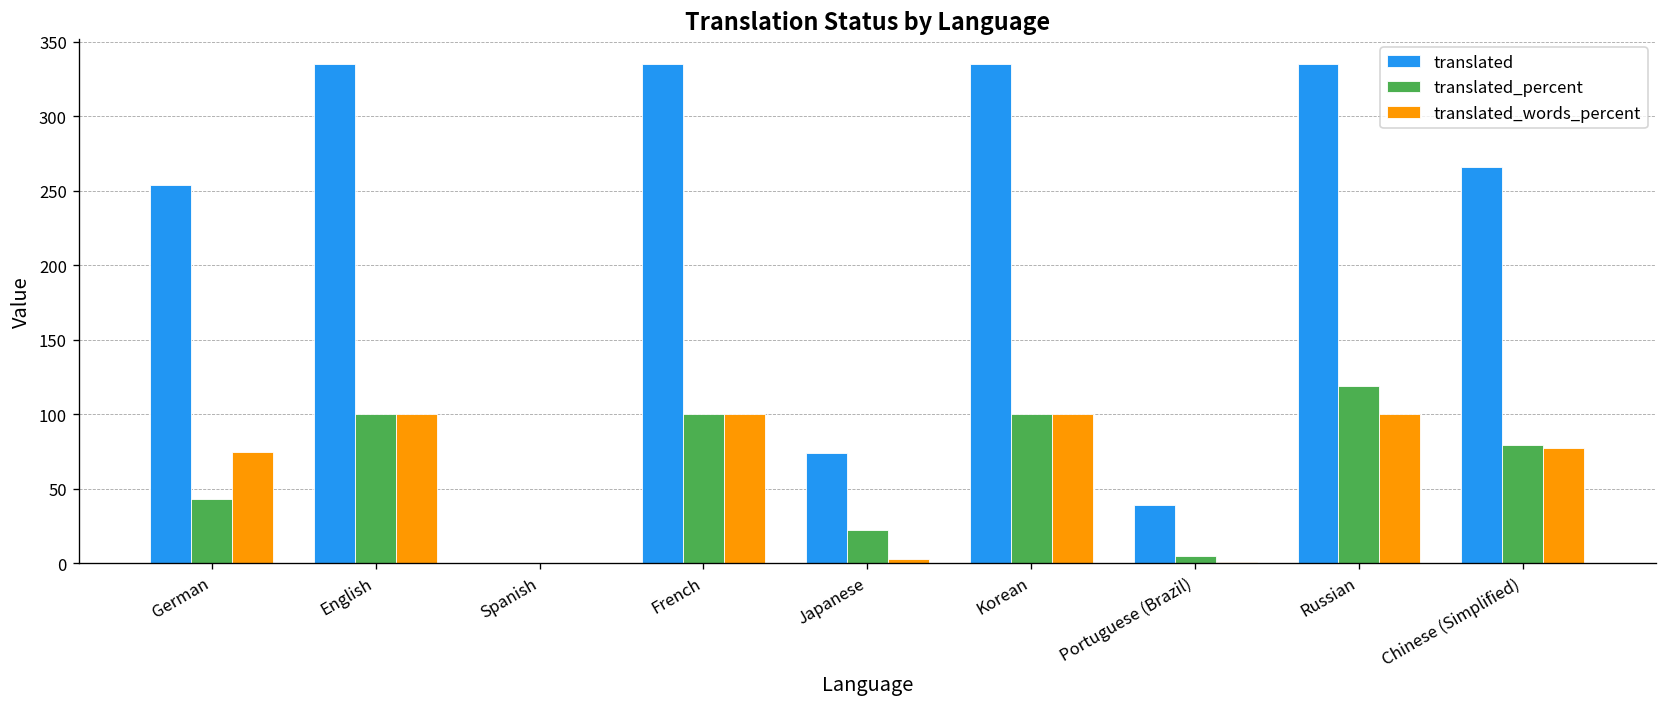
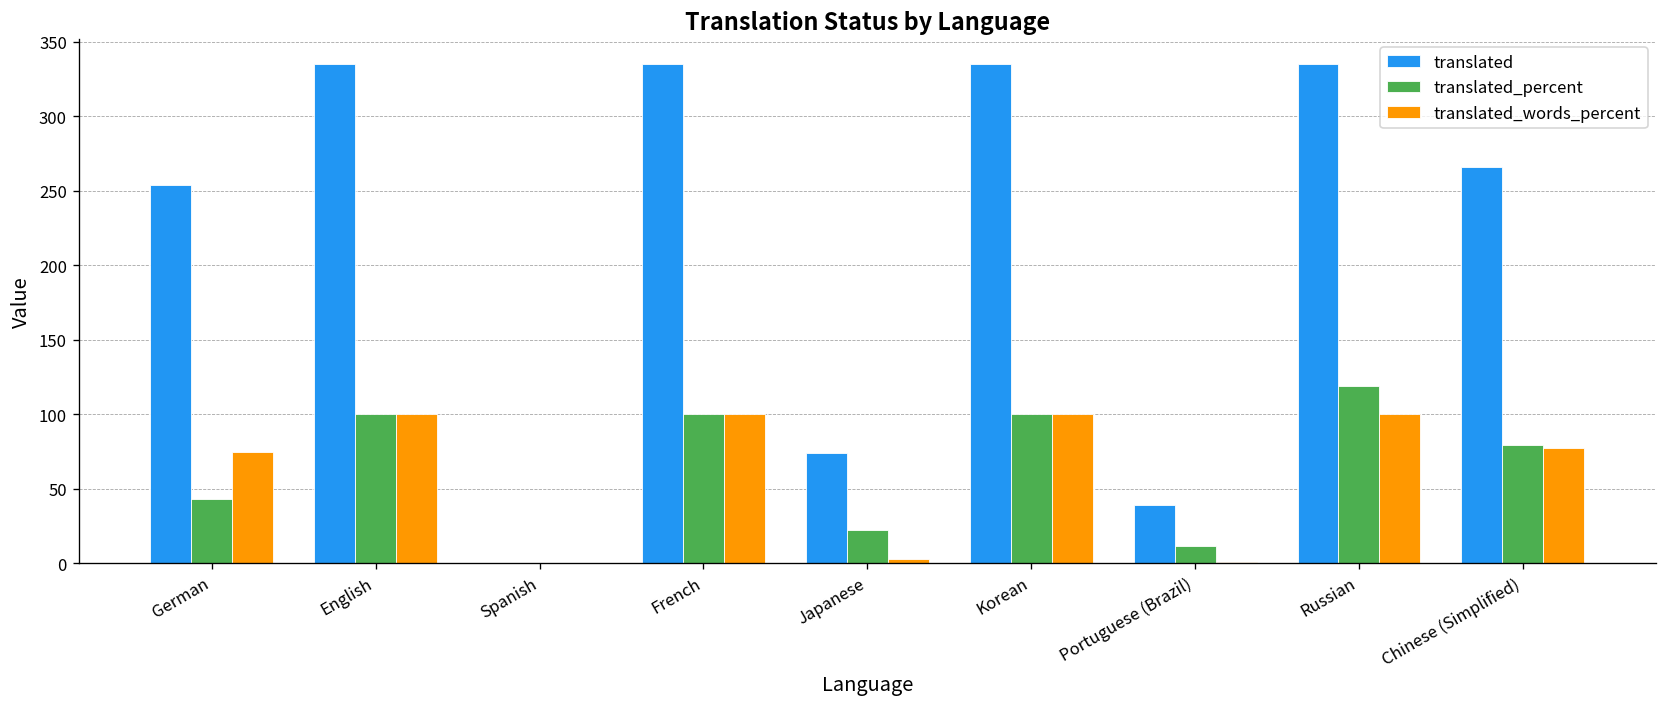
translated_percent, Portuguese (Brazil): 5 -> 12
